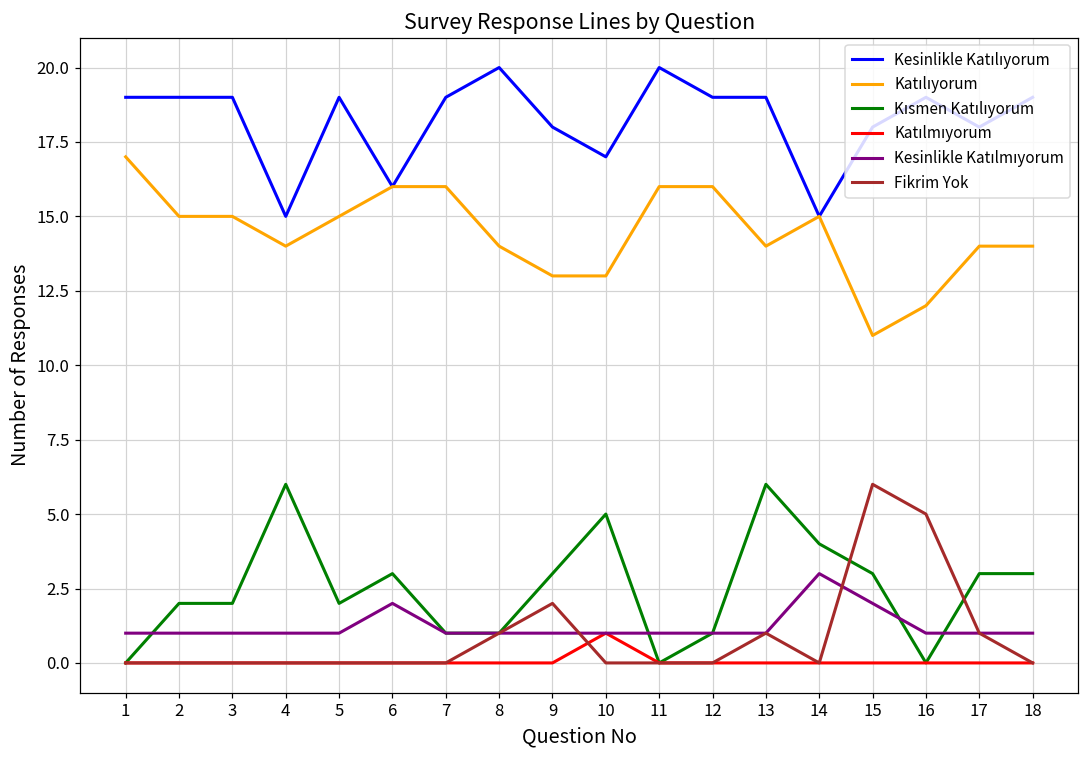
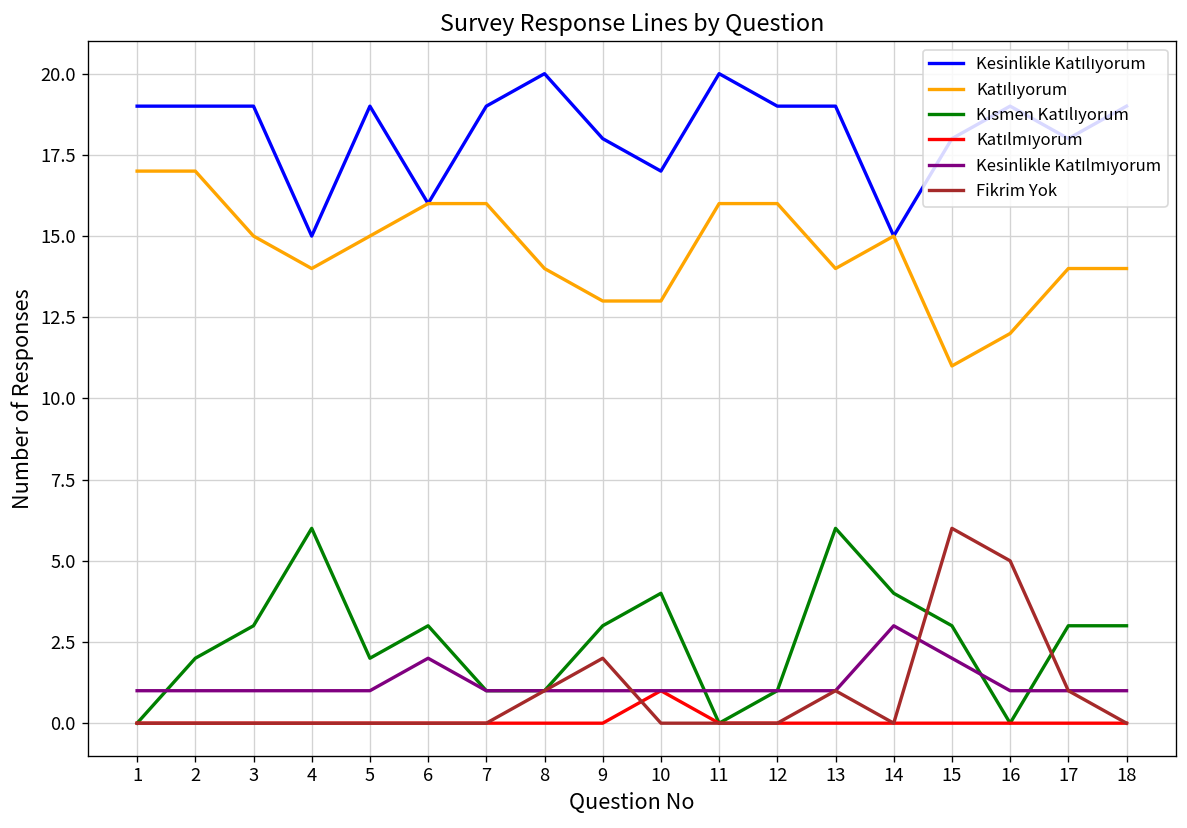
Katılıyorum, 2: 15 -> 17
Kısmen Katılıyorum, 3: 2 -> 3
Kısmen Katılıyorum, 10: 5 -> 4
